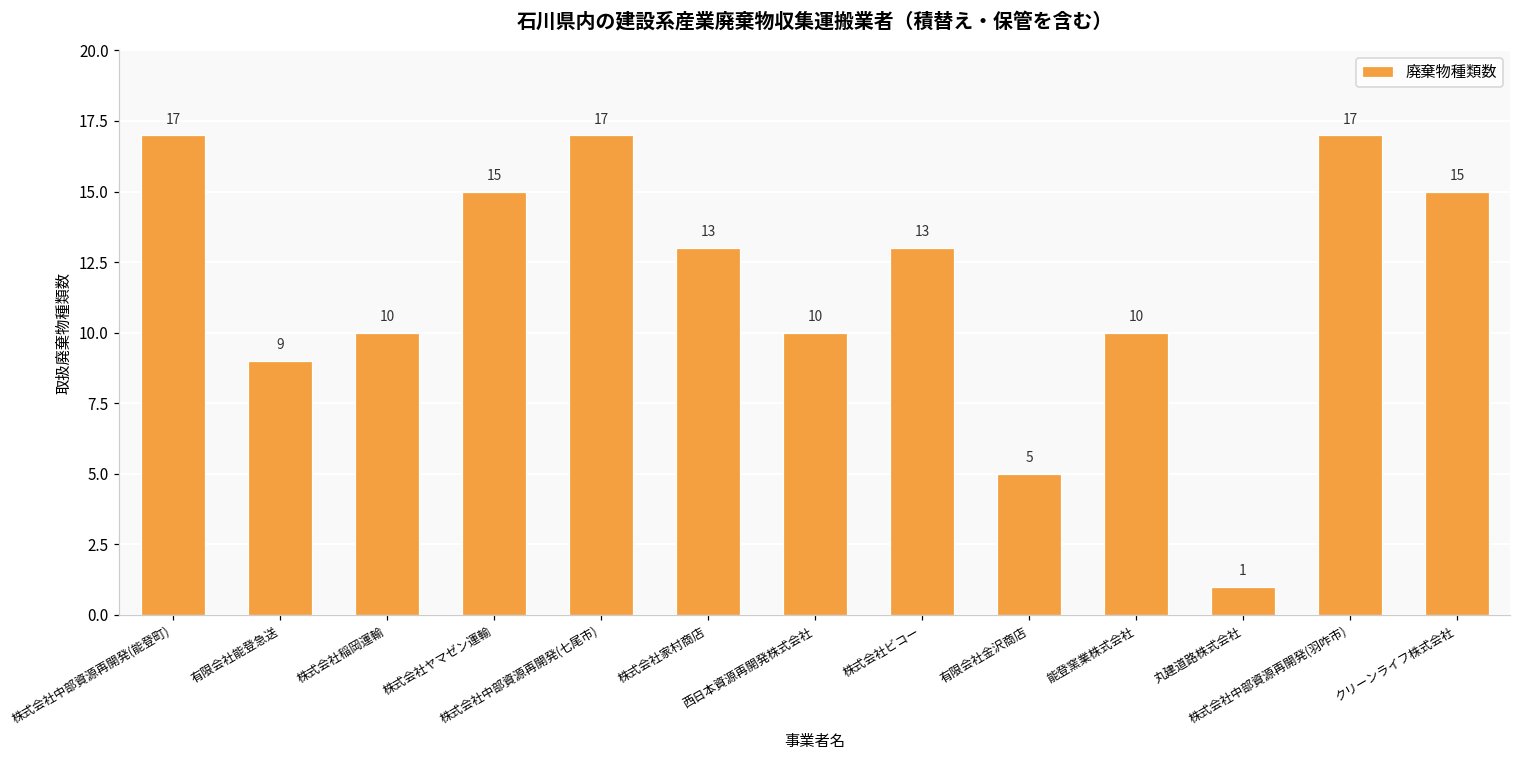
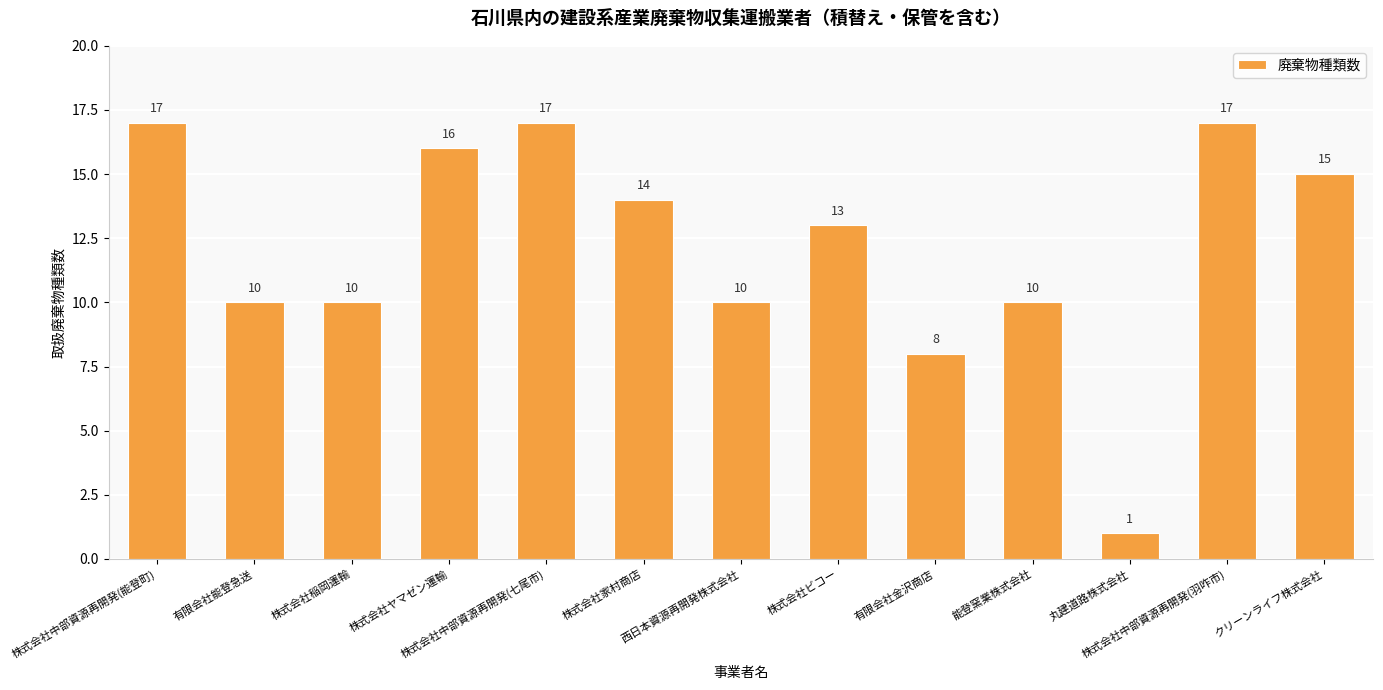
有限会社能登急送: 9 -> 10
株式会社ヤマゼン運輸: 15 -> 16
株式会社家村商店: 13 -> 14
有限会社金沢商店: 5 -> 8
